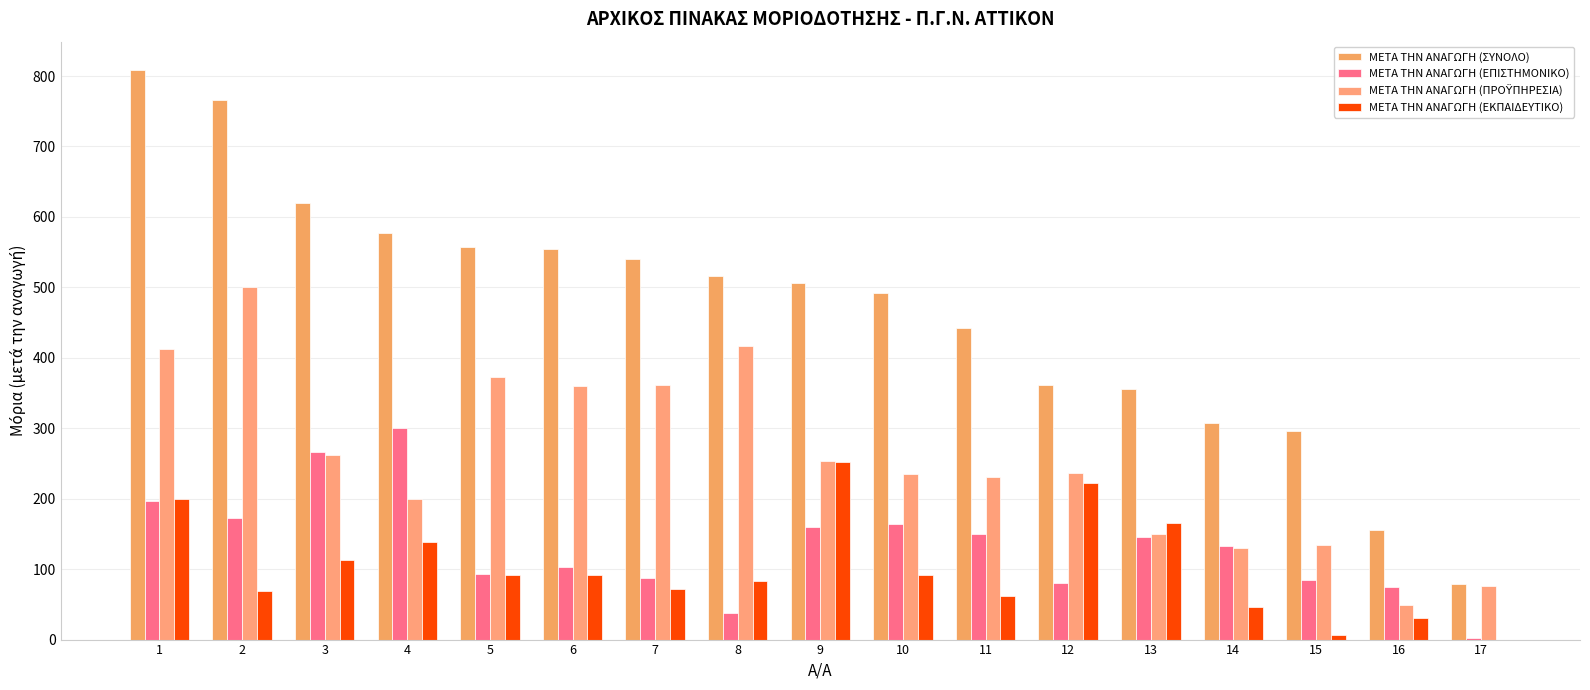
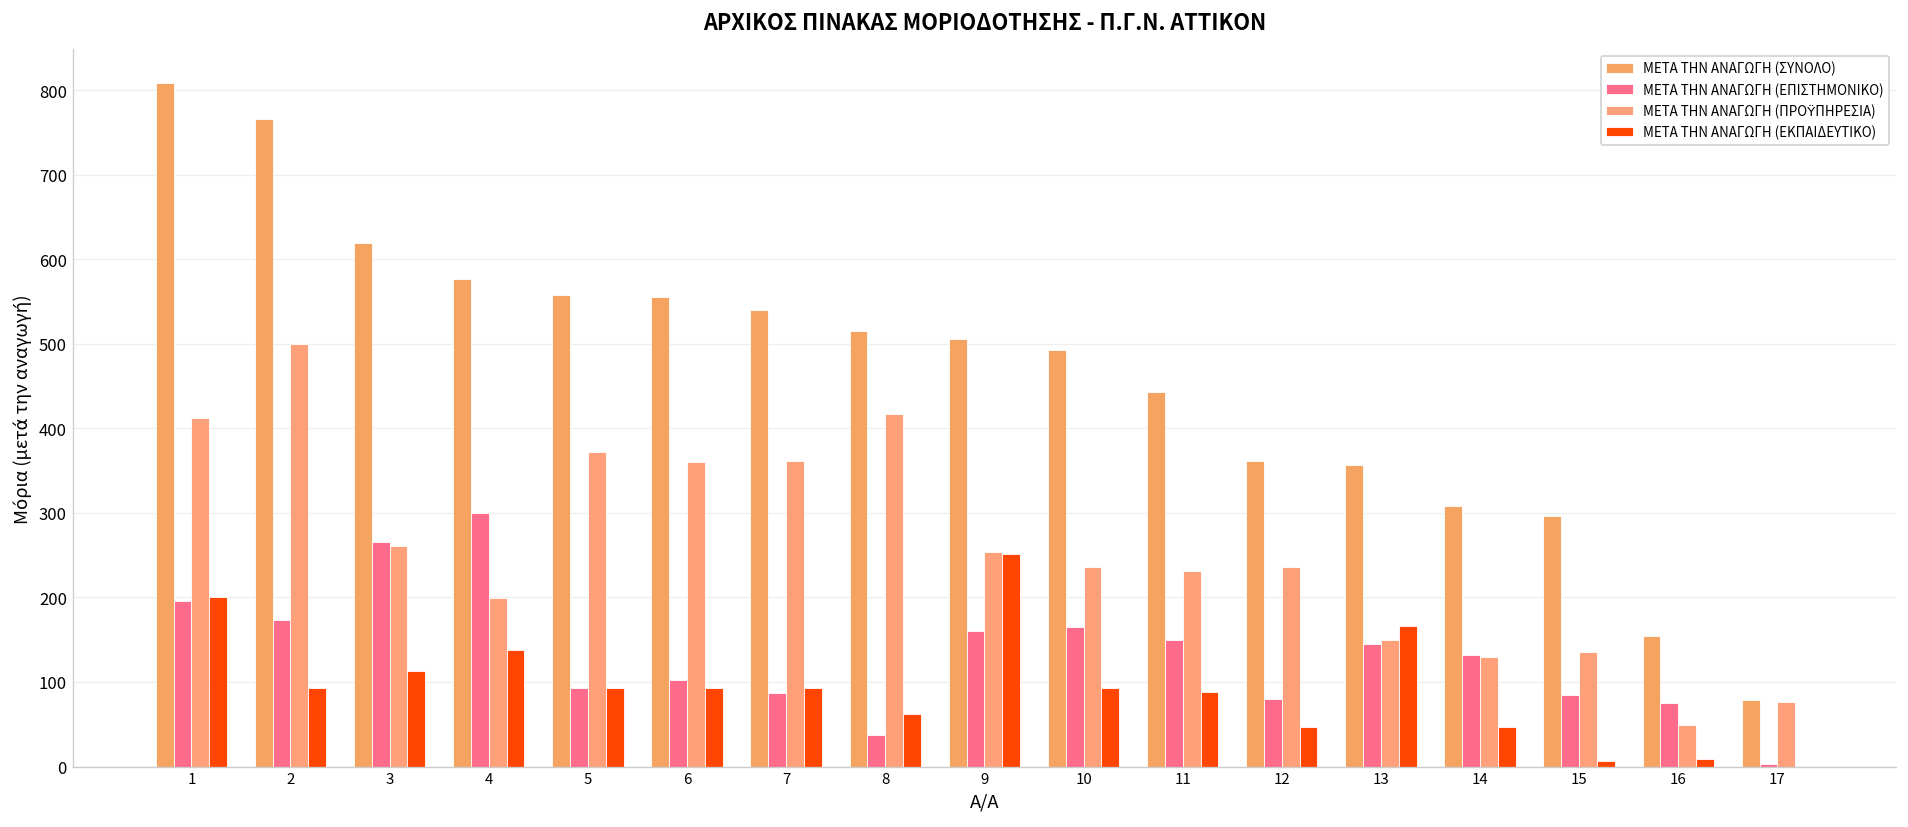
ΜΕΤΑ ΤΗΝ ΑΝΑΓΩΓΗ (ΕΚΠΑΙΔΕΥΤΙΚΟ), 2: 70 -> 90
ΜΕΤΑ ΤΗΝ ΑΝΑΓΩΓΗ (ΕΚΠΑΙΔΕΥΤΙΚΟ), 7: 70 -> 90
ΜΕΤΑ ΤΗΝ ΑΝΑΓΩΓΗ (ΕΚΠΑΙΔΕΥΤΙΚΟ), 8: 80 -> 60
ΜΕΤΑ ΤΗΝ ΑΝΑΓΩΓΗ (ΕΚΠΑΙΔΕΥΤΙΚΟ), 11: 60 -> 90
ΜΕΤΑ ΤΗΝ ΑΝΑΓΩΓΗ (ΕΚΠΑΙΔΕΥΤΙΚΟ), 12: 220 -> 50
ΜΕΤΑ ΤΗΝ ΑΝΑΓΩΓΗ (ΕΚΠΑΙΔΕΥΤΙΚΟ), 16: 30 -> 10
